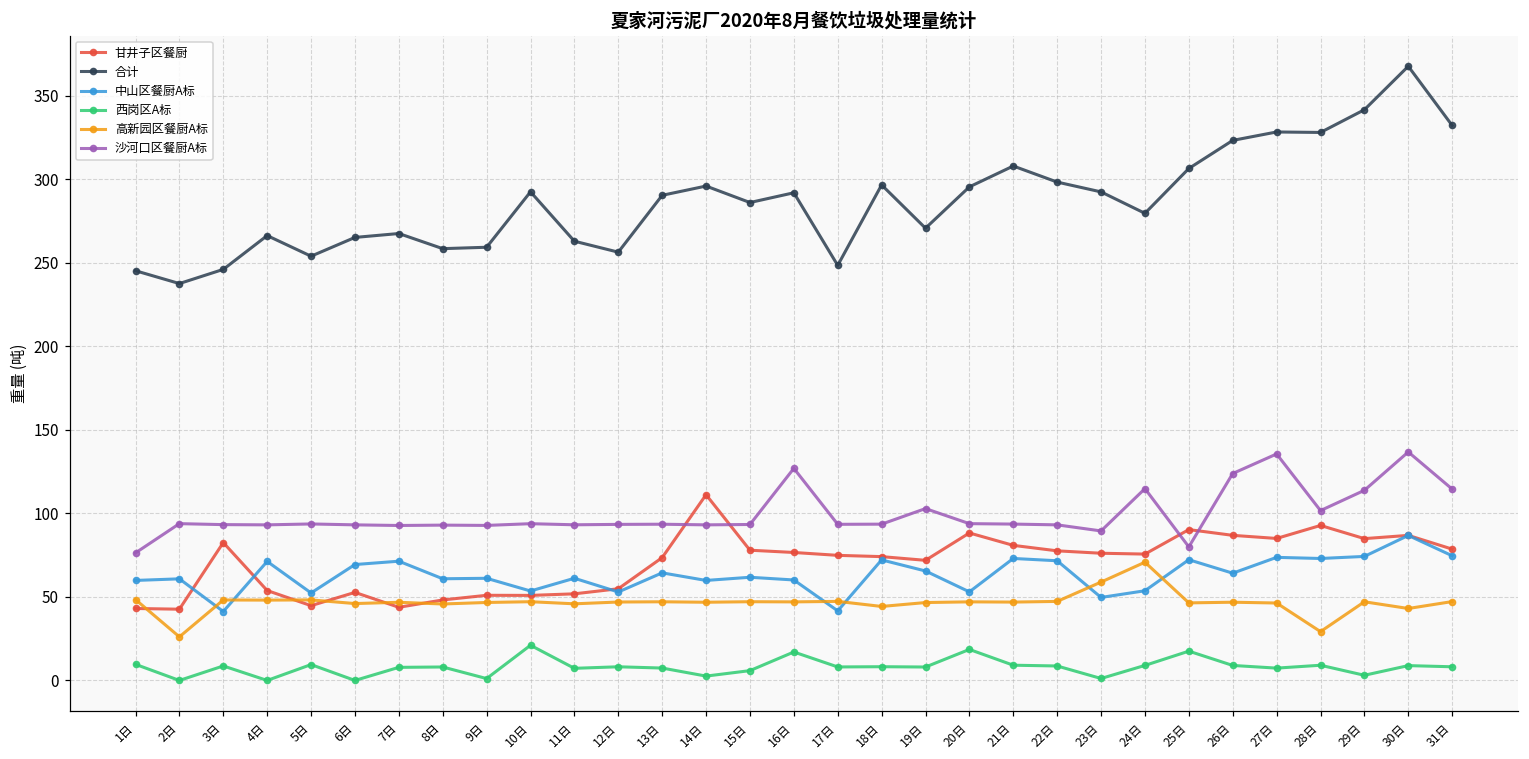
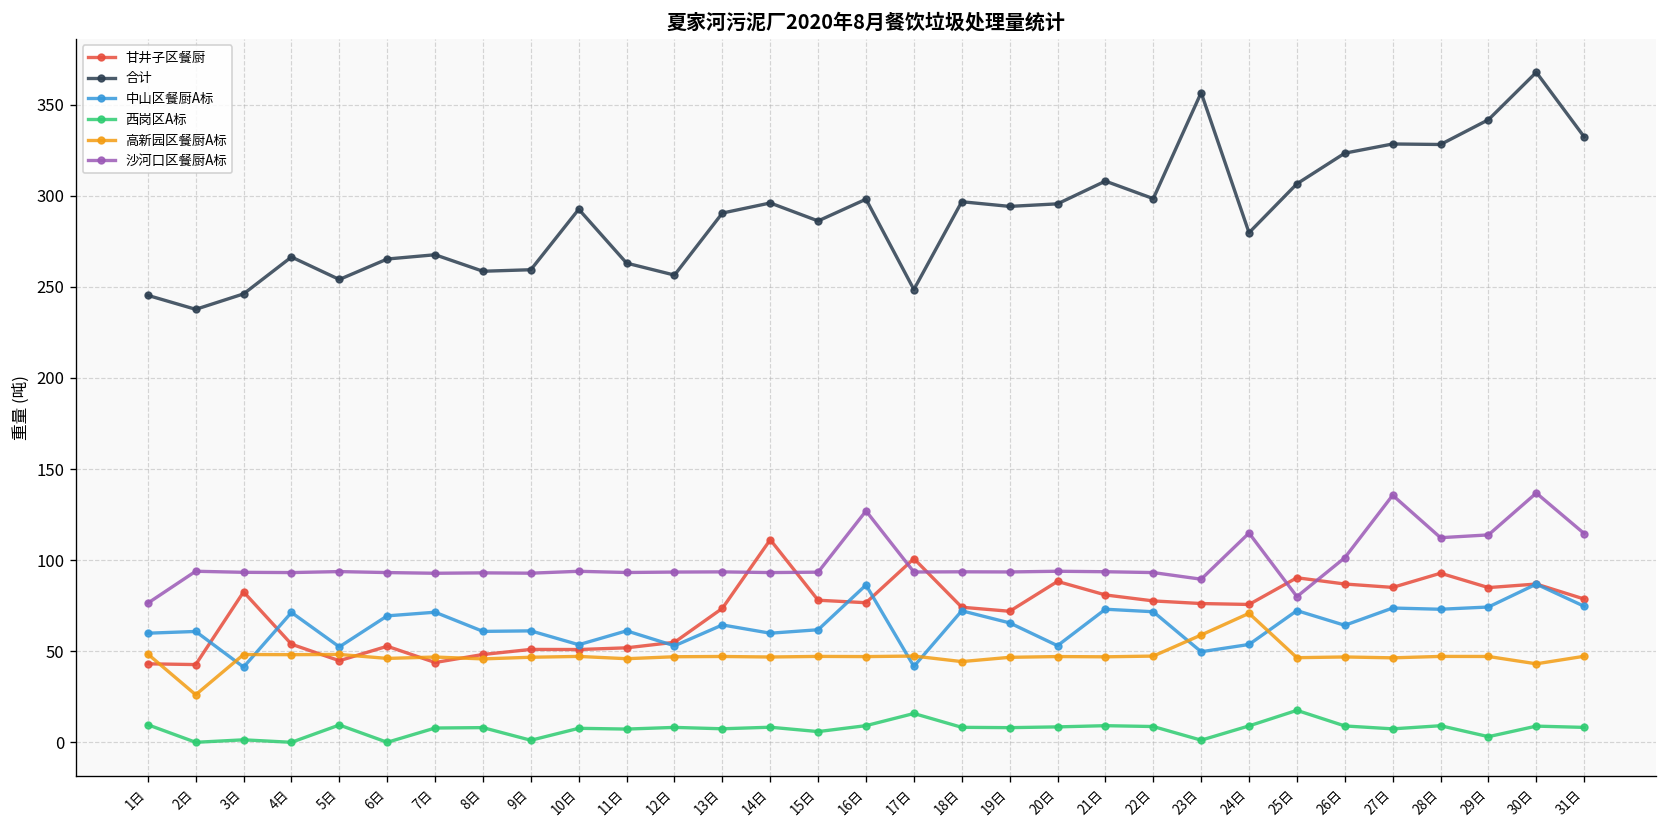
西岗区A标, 3日: 9 -> 1
西岗区A标, 10日: 21 -> 8
西岗区A标, 14日: 3 -> 8
合计, 16日: 292 -> 298
中山区餐厨A标, 16日: 60 -> 86
西岗区A标, 16日: 17 -> 9
甘井子区餐厨, 17日: 75 -> 101
西岗区A标, 17日: 8 -> 16
合计, 19日: 271 -> 294
沙河口区餐厨A标, 19日: 103 -> 94
西岗区A标, 20日: 19 -> 8
合计, 23日: 293 -> 357
沙河口区餐厨A标, 26日: 124 -> 101
高新园区餐厨A标, 28日: 29 -> 47
沙河口区餐厨A标, 28日: 102 -> 112
